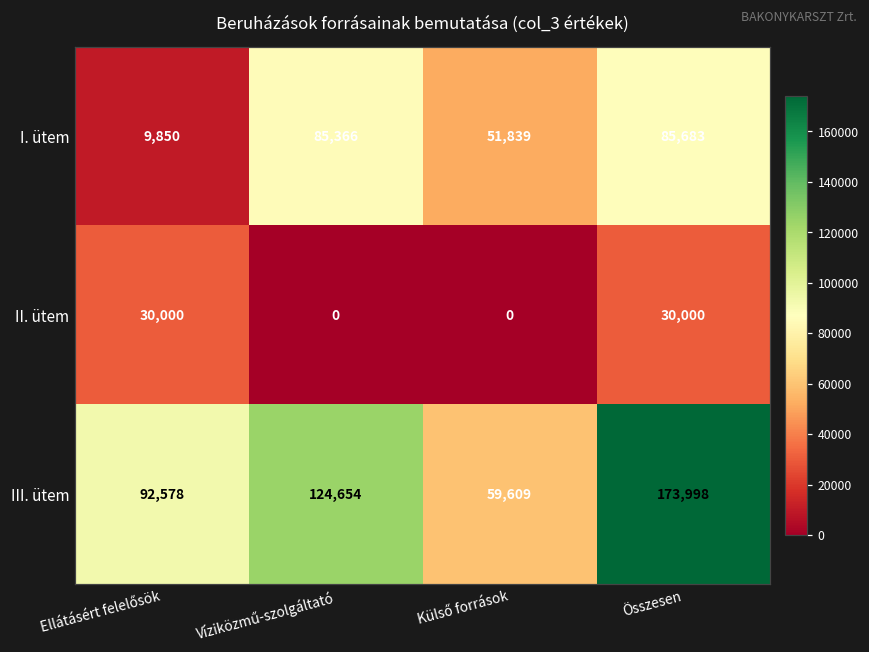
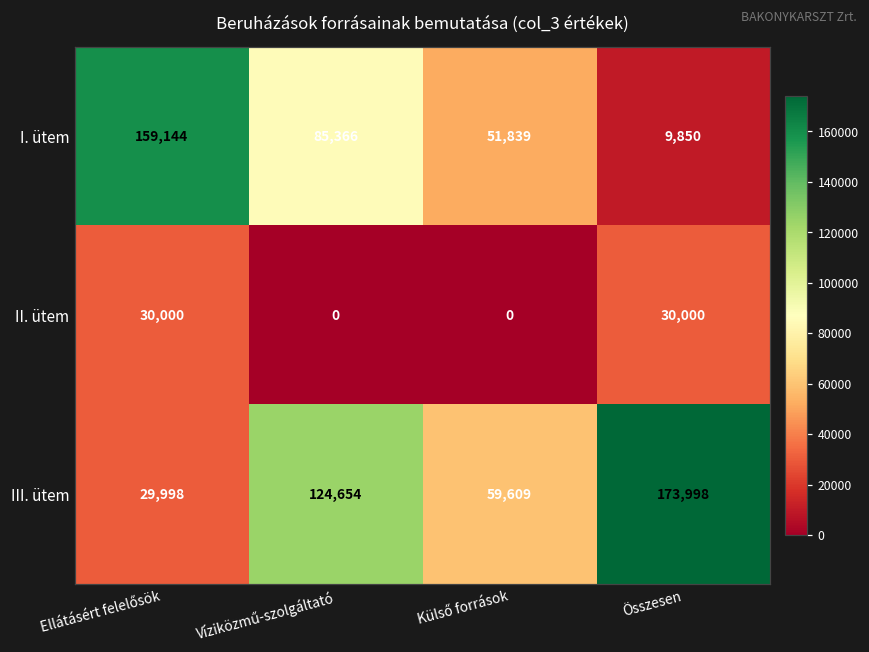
I. ütem, Ellátásért felelősök: 9,850 -> 159,144
I. ütem, Összesen: 85,683 -> 9,850
III. ütem, Ellátásért felelősök: 92,578 -> 29,998
